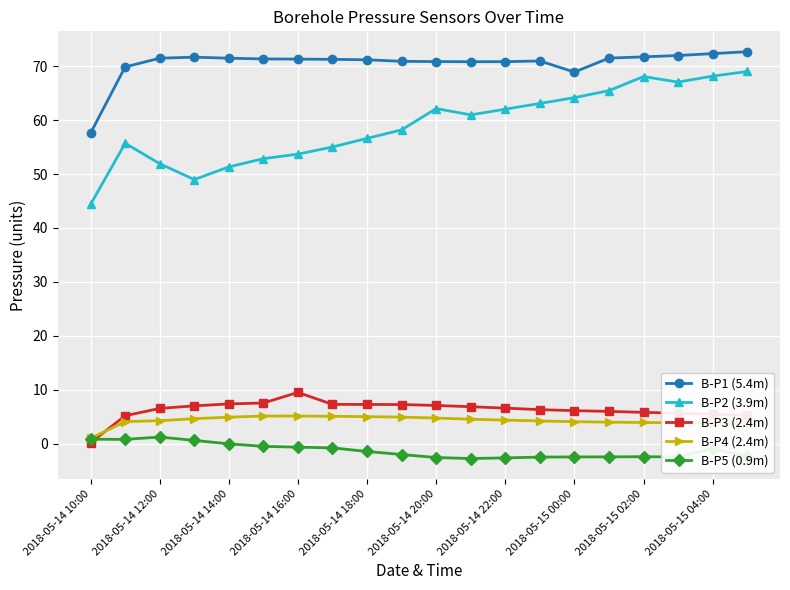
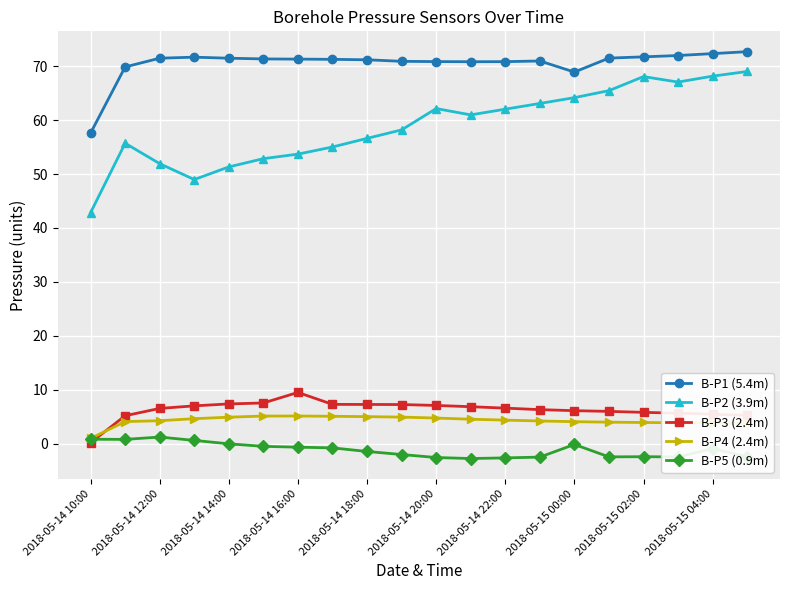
B-P2 (3.9m), 2018-05-14 10:00: 44 -> 43
B-P5 (0.9m), 2018-05-15 00:00: -2 -> 0
